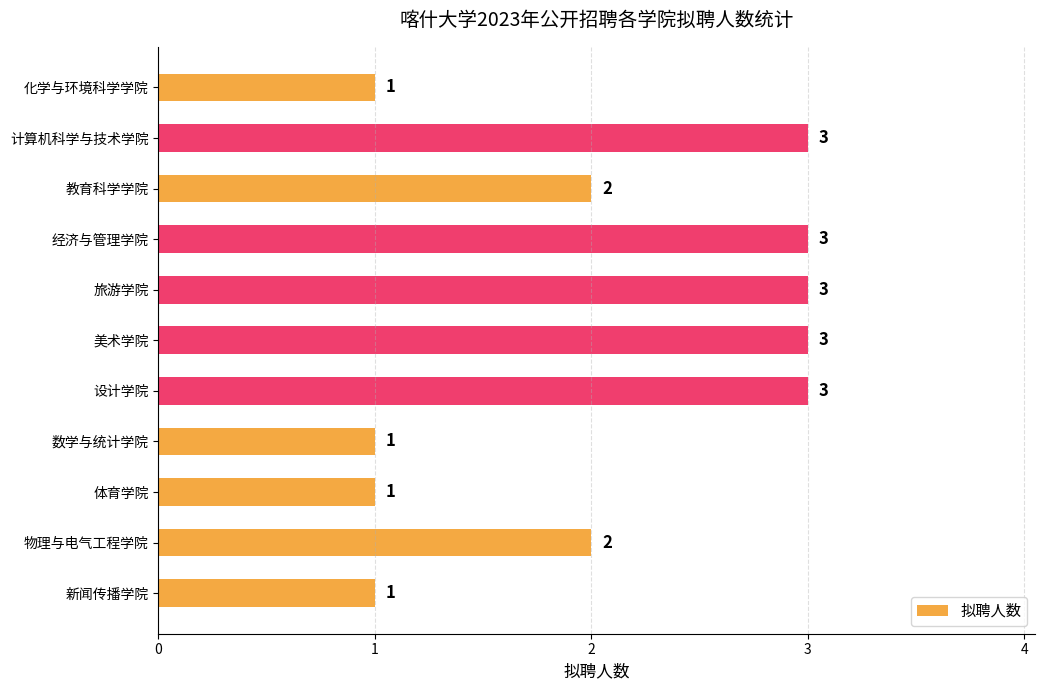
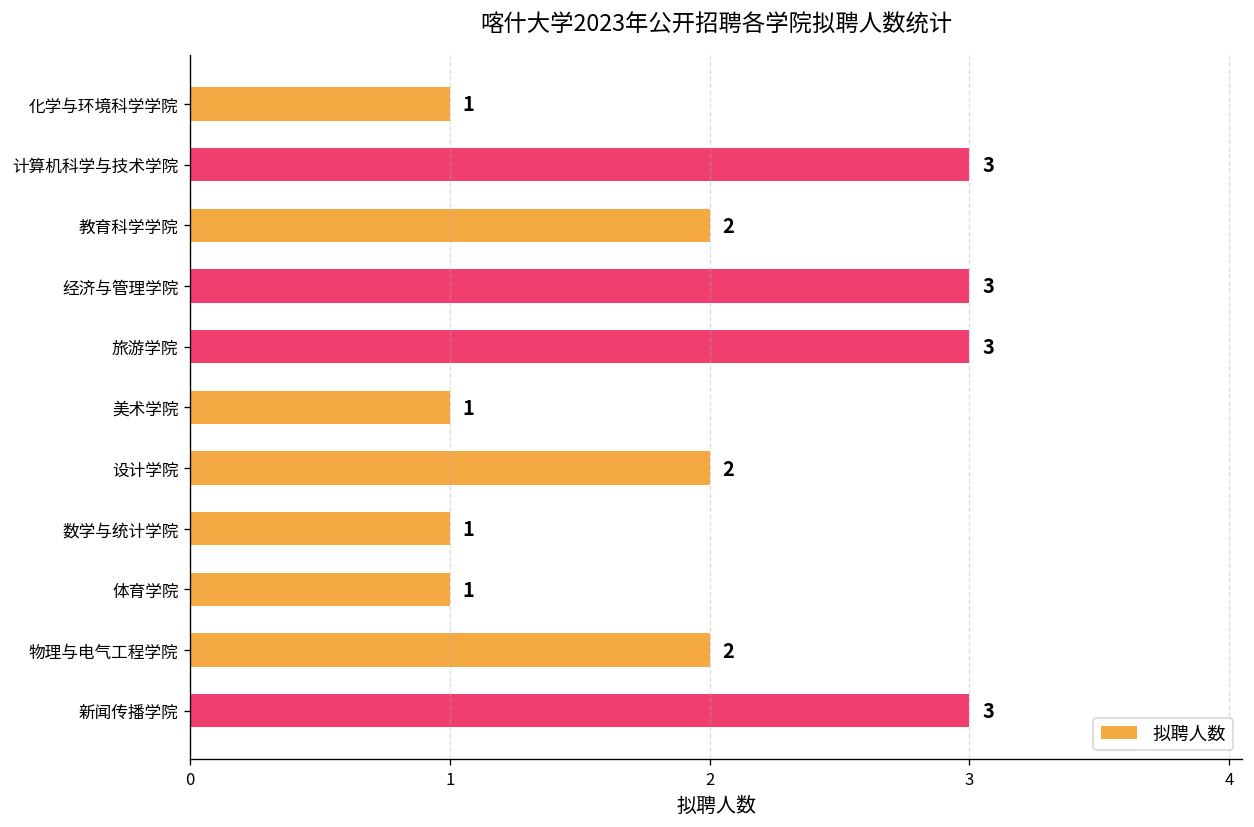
美术学院: 3 -> 1
设计学院: 3 -> 2
新闻传播学院: 1 -> 3
